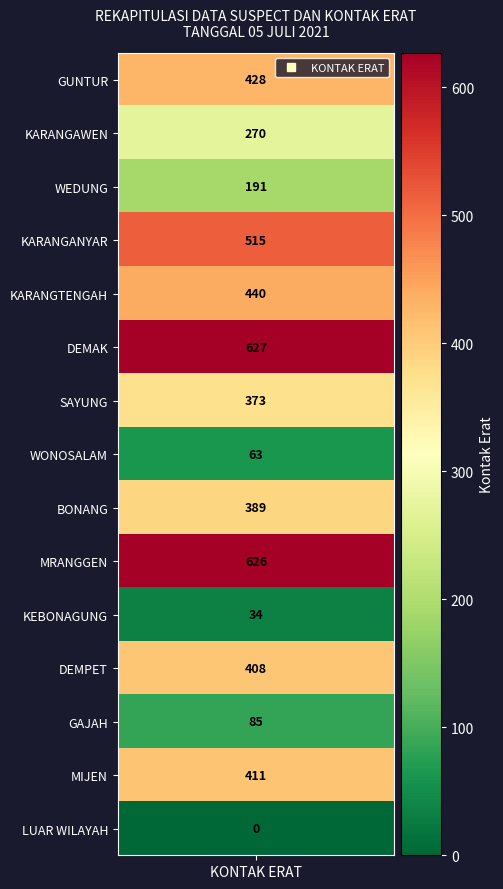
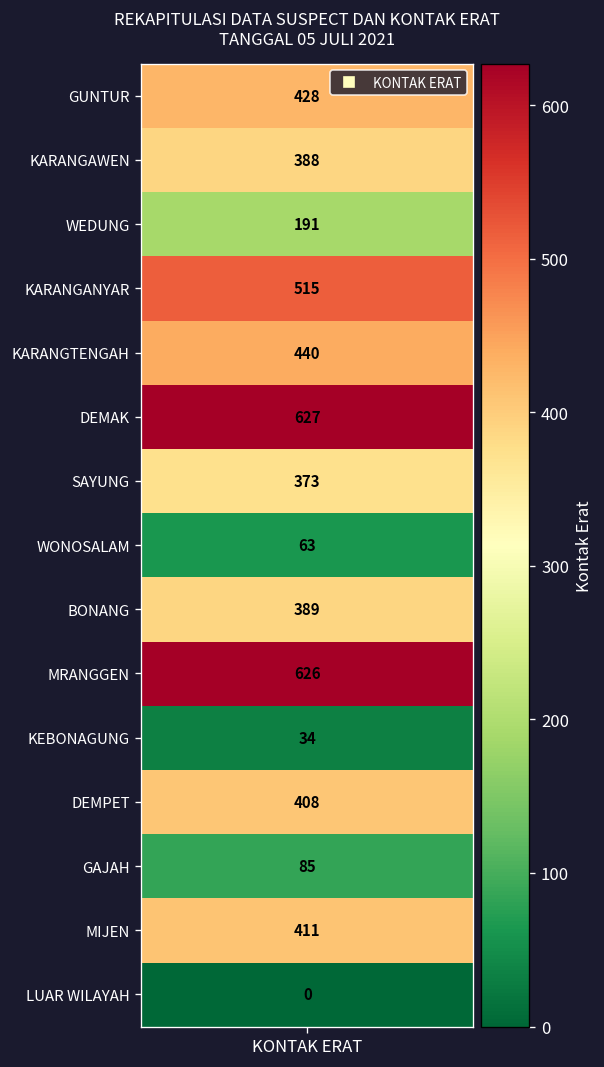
KARANGAWEN, KONTAK ERAT: 270 -> 388
